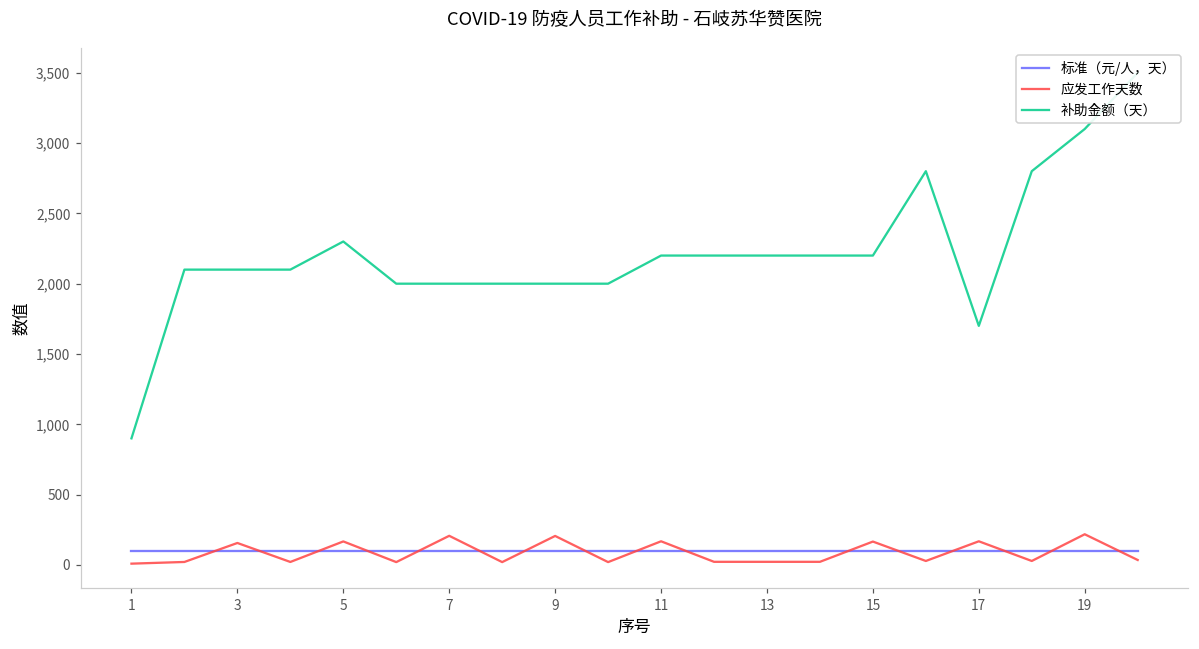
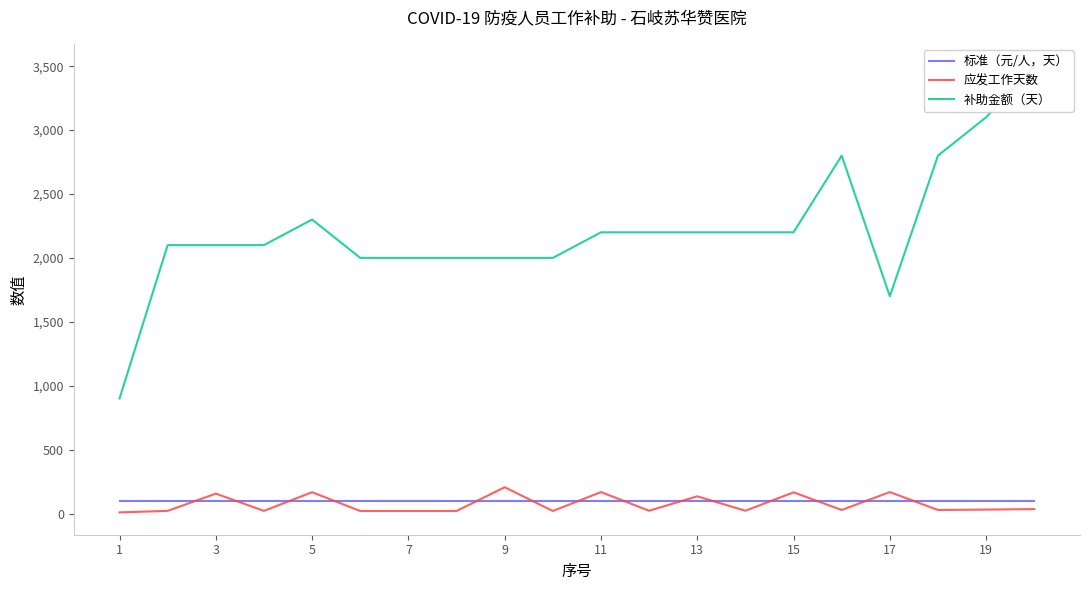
应发工作天数, 7: 210 -> 20
应发工作天数, 13: 20 -> 140
应发工作天数, 19: 220 -> 30
